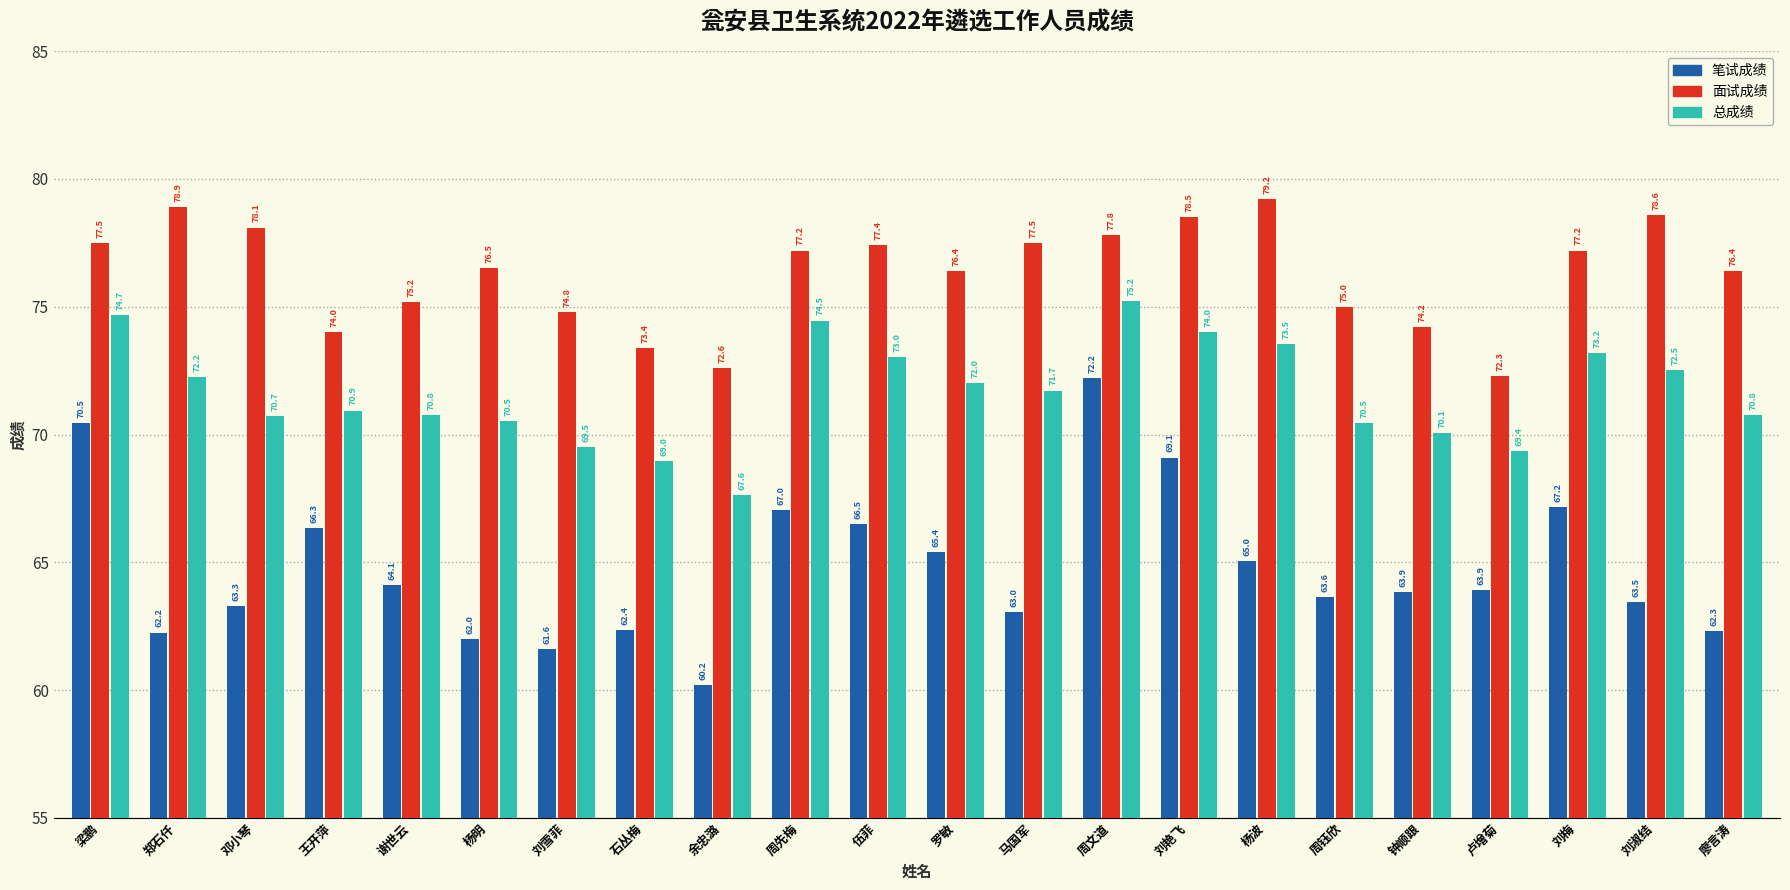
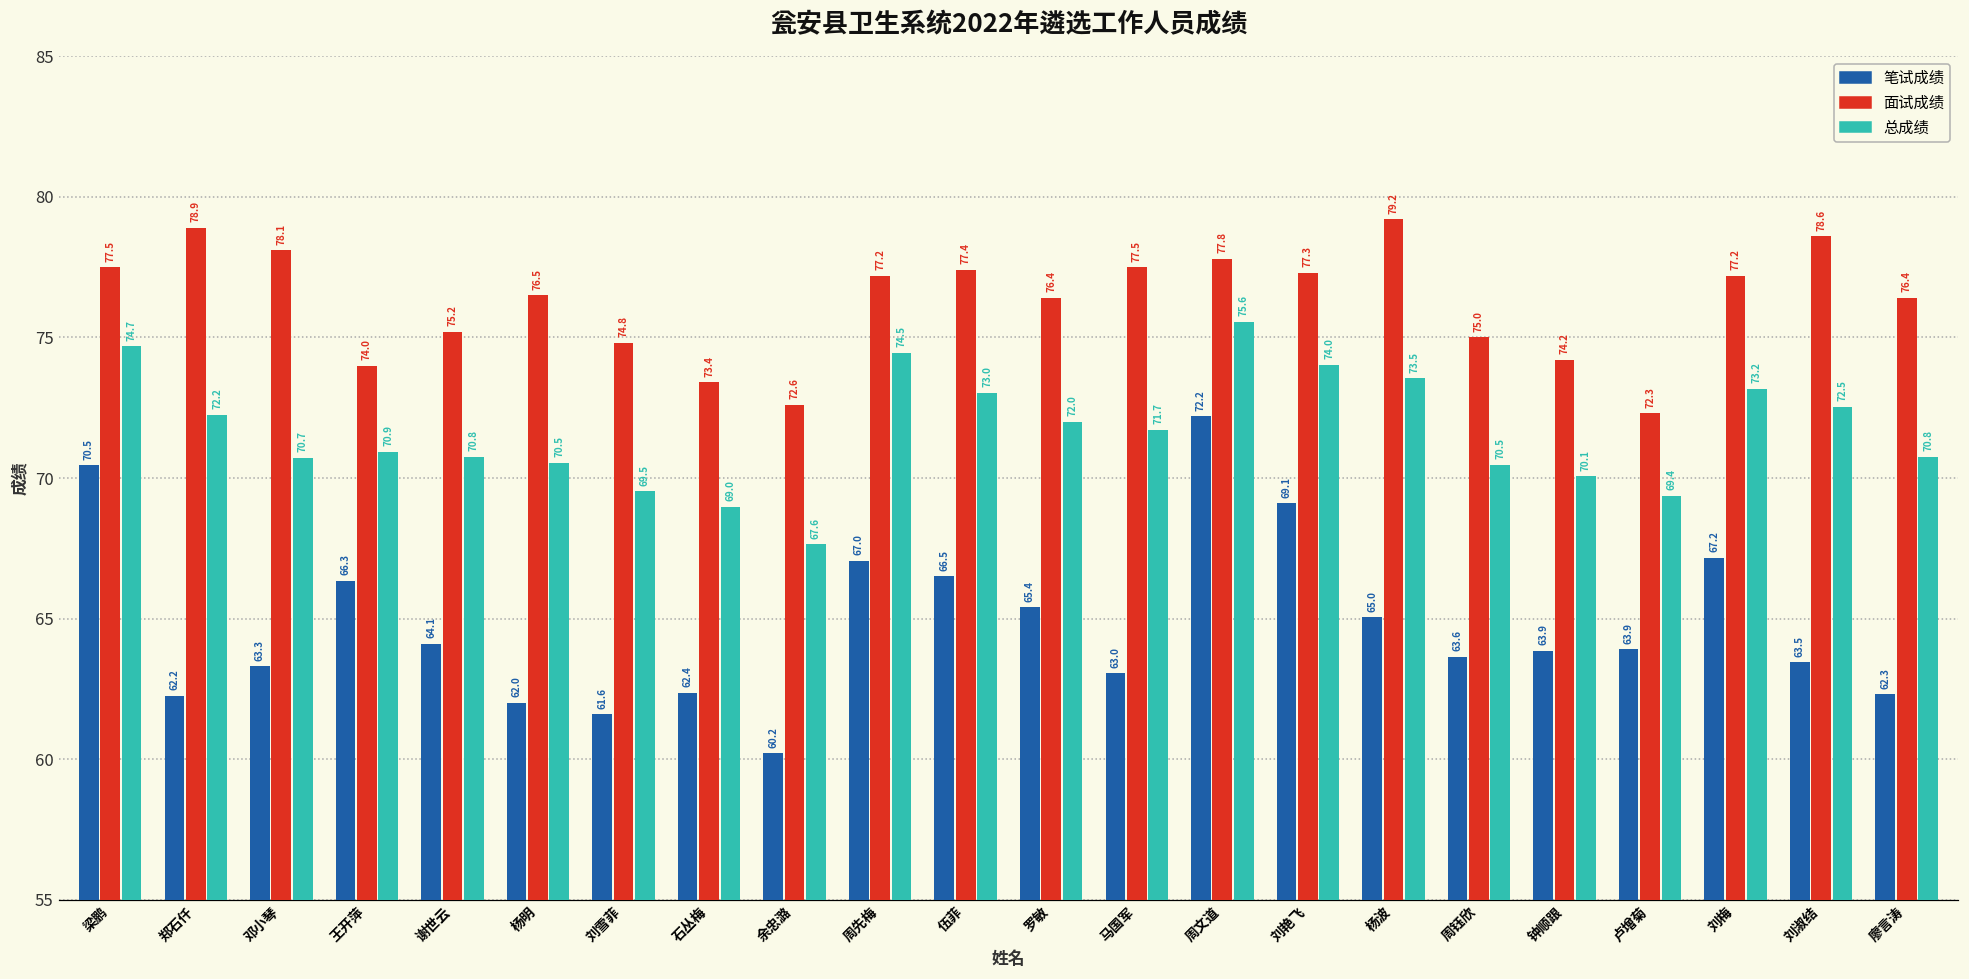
总成绩, 周文道: 75.2 -> 75.6
面试成绩, 刘艳飞: 78.5 -> 77.3
